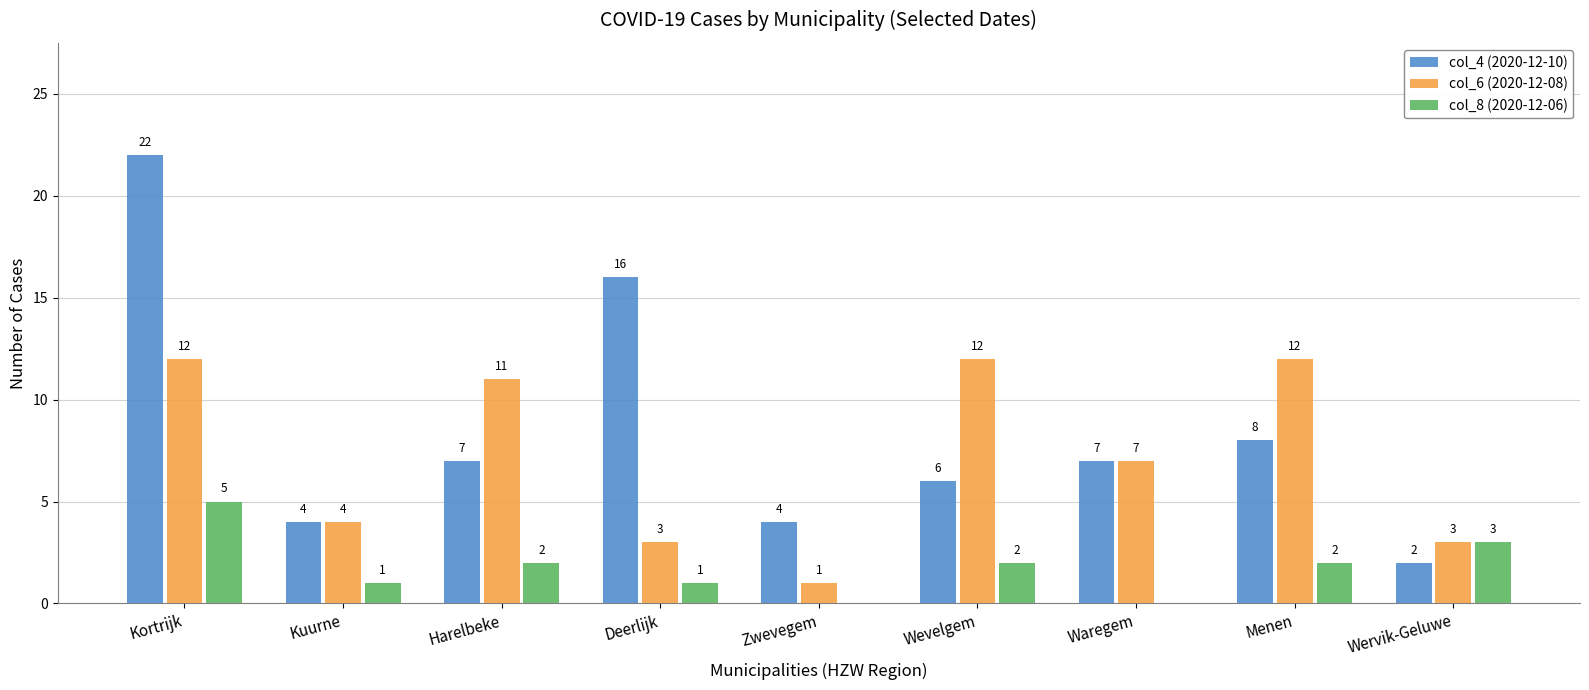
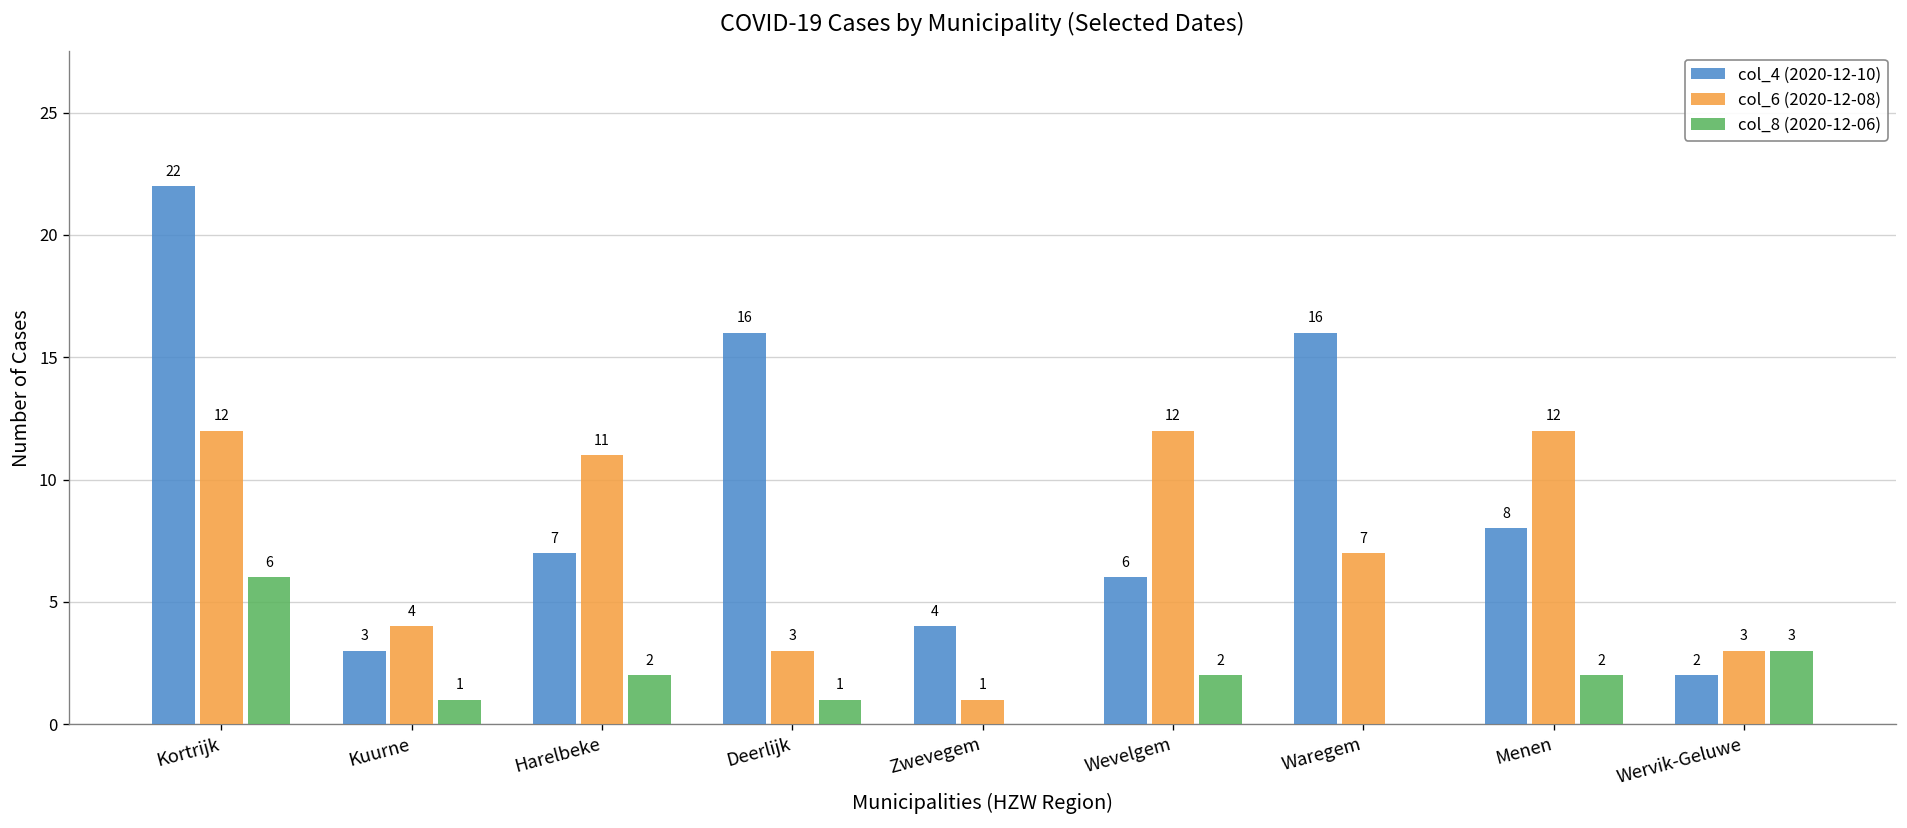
col_8 (2020-12-06), Kortrijk: 5 -> 6
col_4 (2020-12-10), Kuurne: 4 -> 3
col_4 (2020-12-10), Waregem: 7 -> 16
